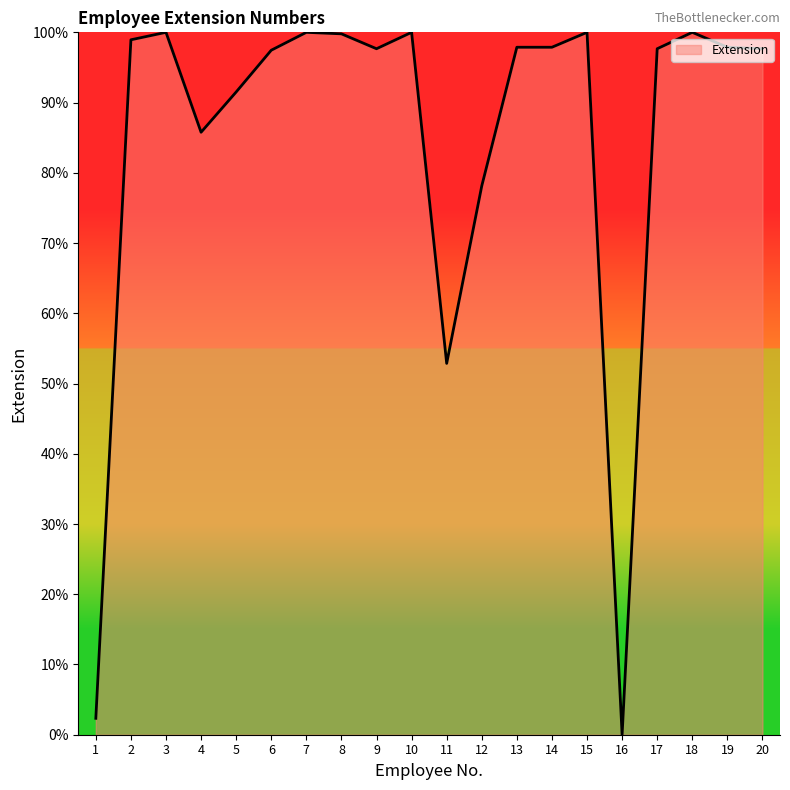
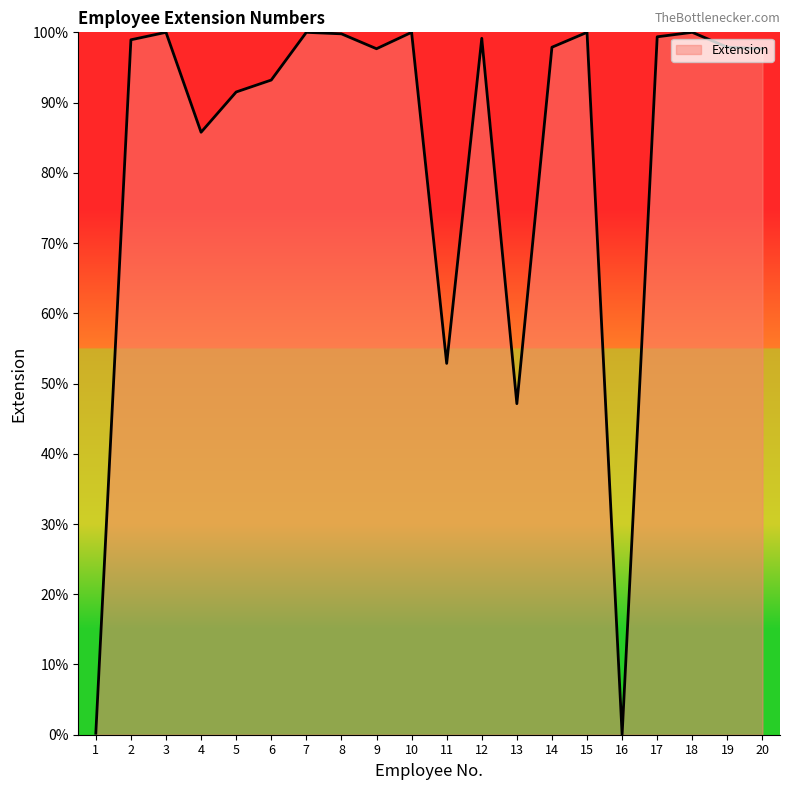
1: 2% -> 0%
6: 97% -> 93%
12: 78% -> 99%
13: 98% -> 47%
17: 98% -> 99%
